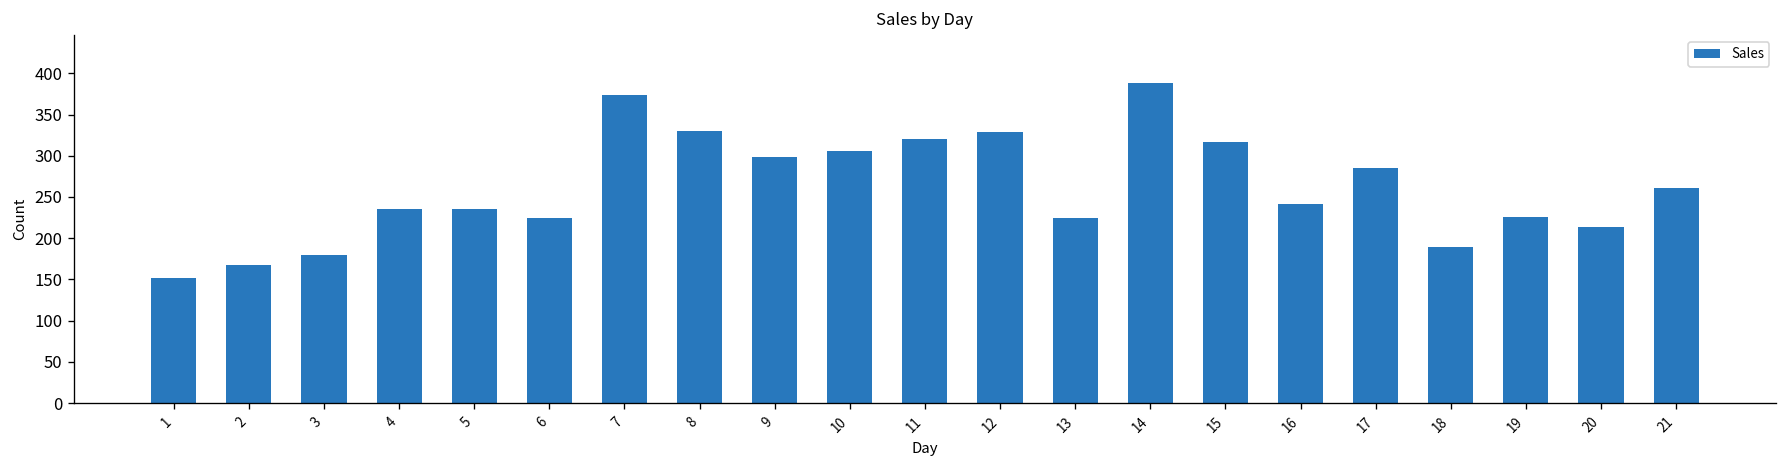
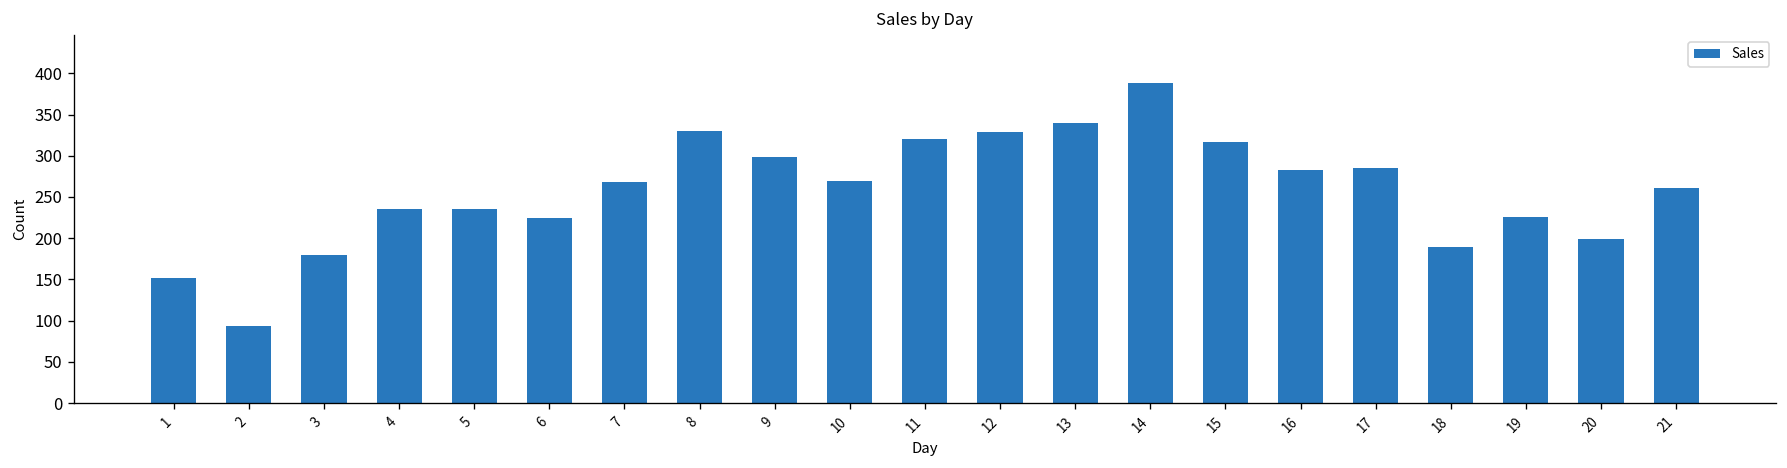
2: 170 -> 90
7: 370 -> 270
10: 310 -> 270
13: 220 -> 340
16: 240 -> 280
20: 210 -> 200
